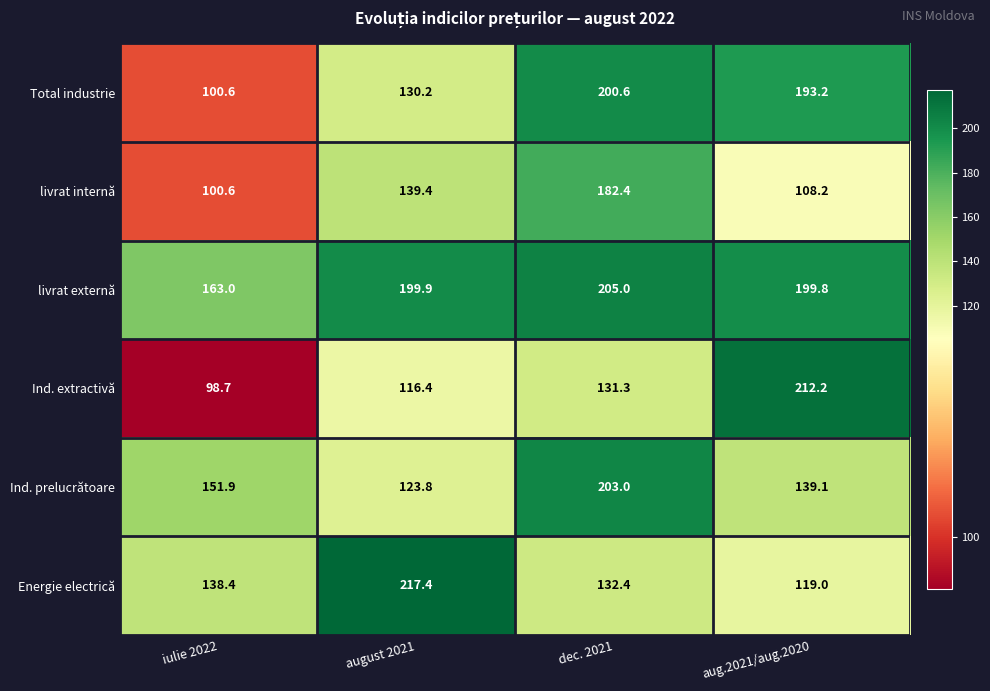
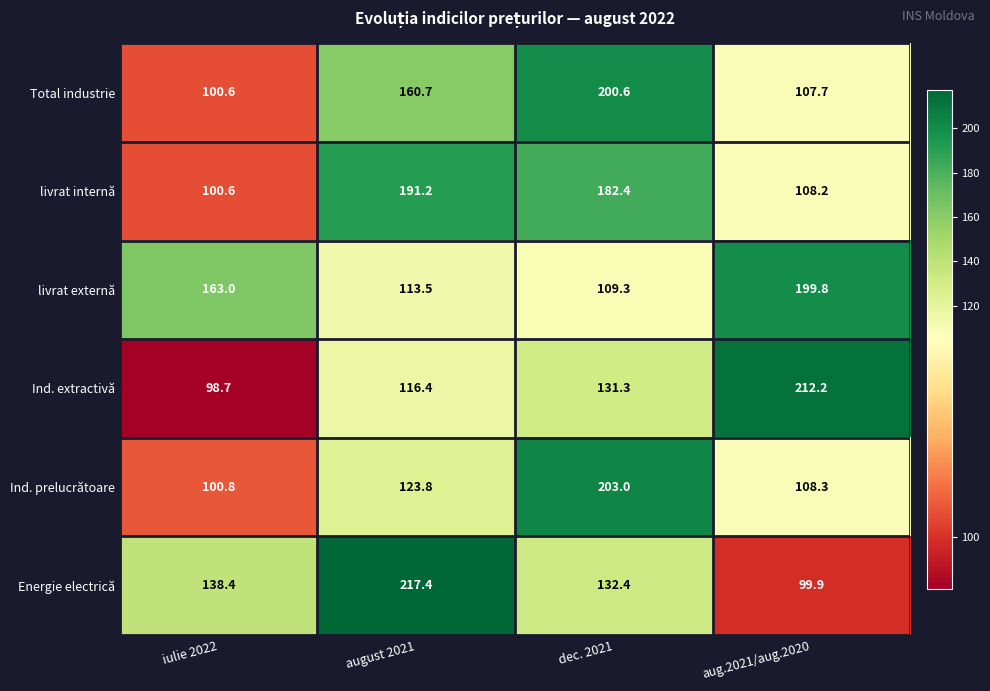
Total industrie, august 2021: 130.2 -> 160.7
Total industrie, aug.2021/aug.2020: 193.2 -> 107.7
livrat internă, august 2021: 139.4 -> 191.2
livrat externă, august 2021: 199.9 -> 113.5
livrat externă, dec. 2021: 205.0 -> 109.3
Ind. prelucrătoare, iulie 2022: 151.9 -> 100.8
Ind. prelucrătoare, aug.2021/aug.2020: 139.1 -> 108.3
Energie electrică, aug.2021/aug.2020: 119.0 -> 99.9
